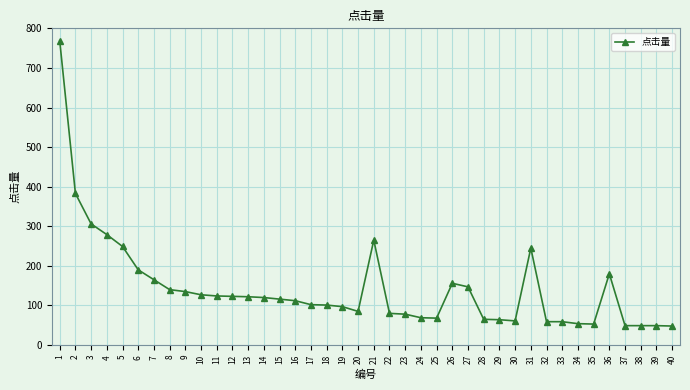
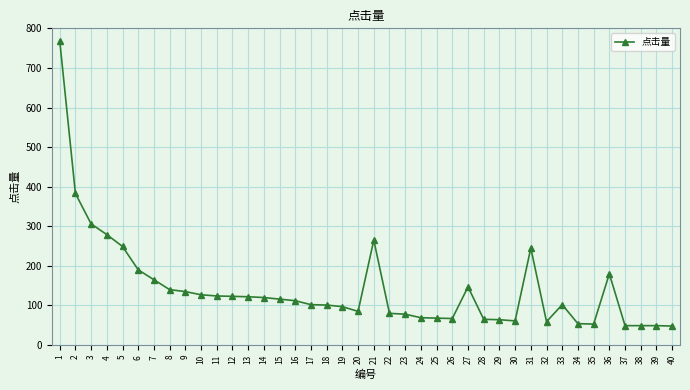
26: 160 -> 70
33: 60 -> 100
